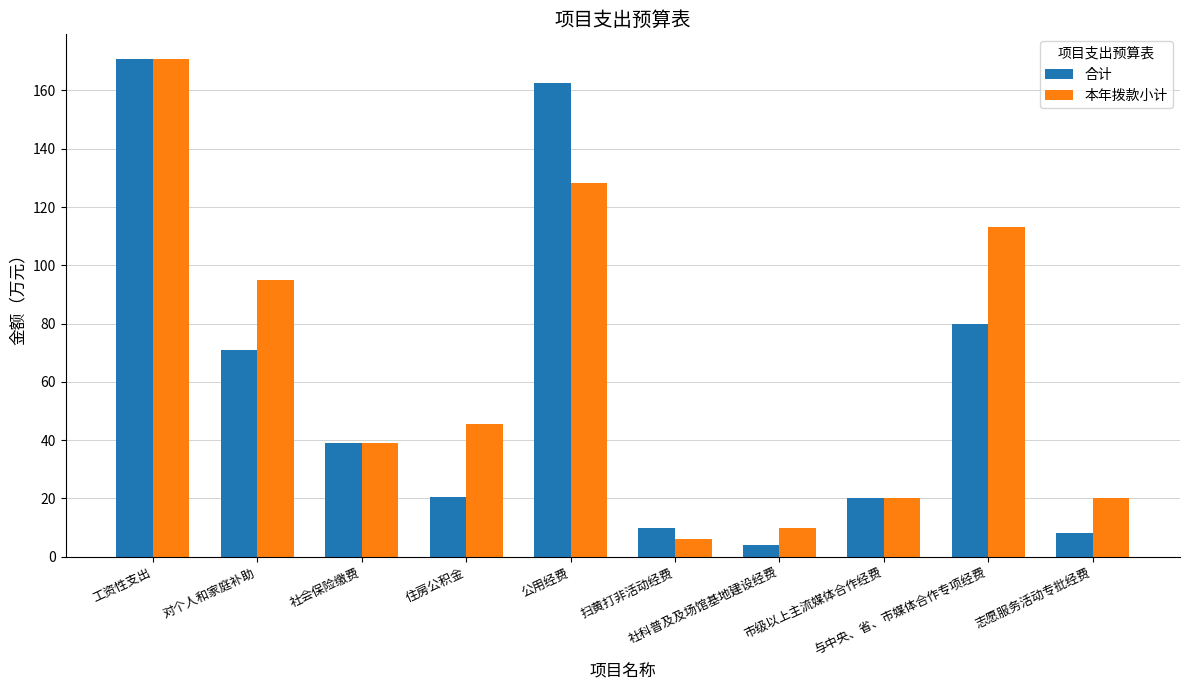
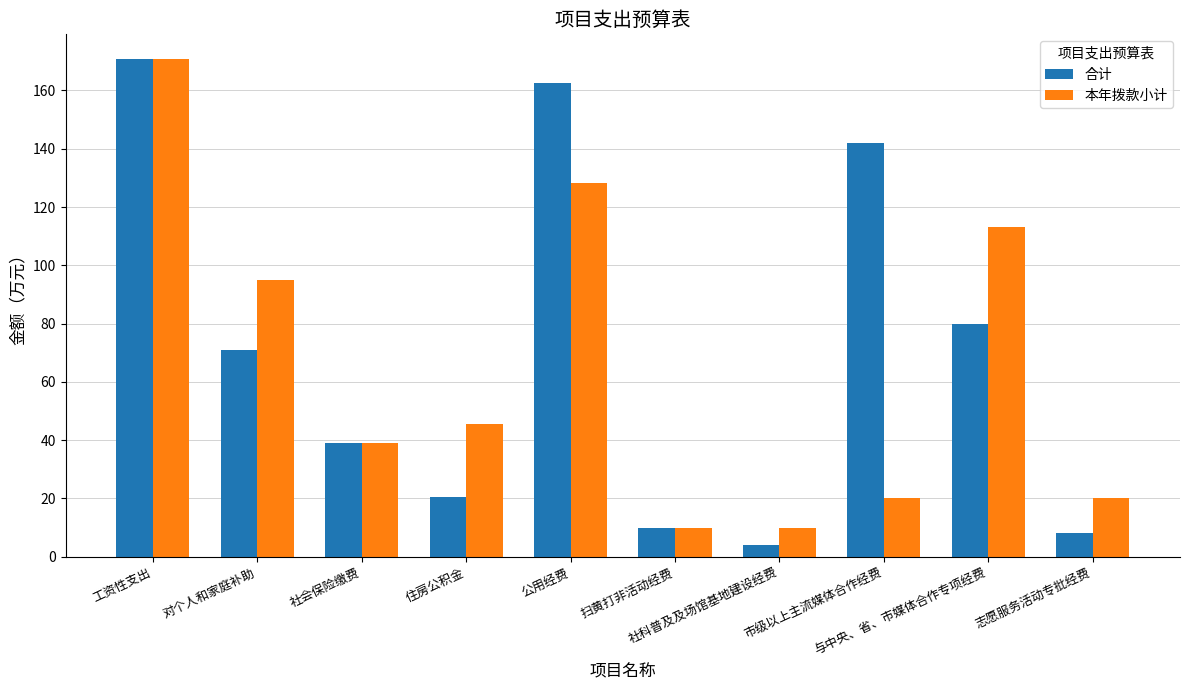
本年拨款小计, 扫黄打非活动经费: 6 -> 10
合计, 市级以上主流媒体合作经费: 20 -> 142
